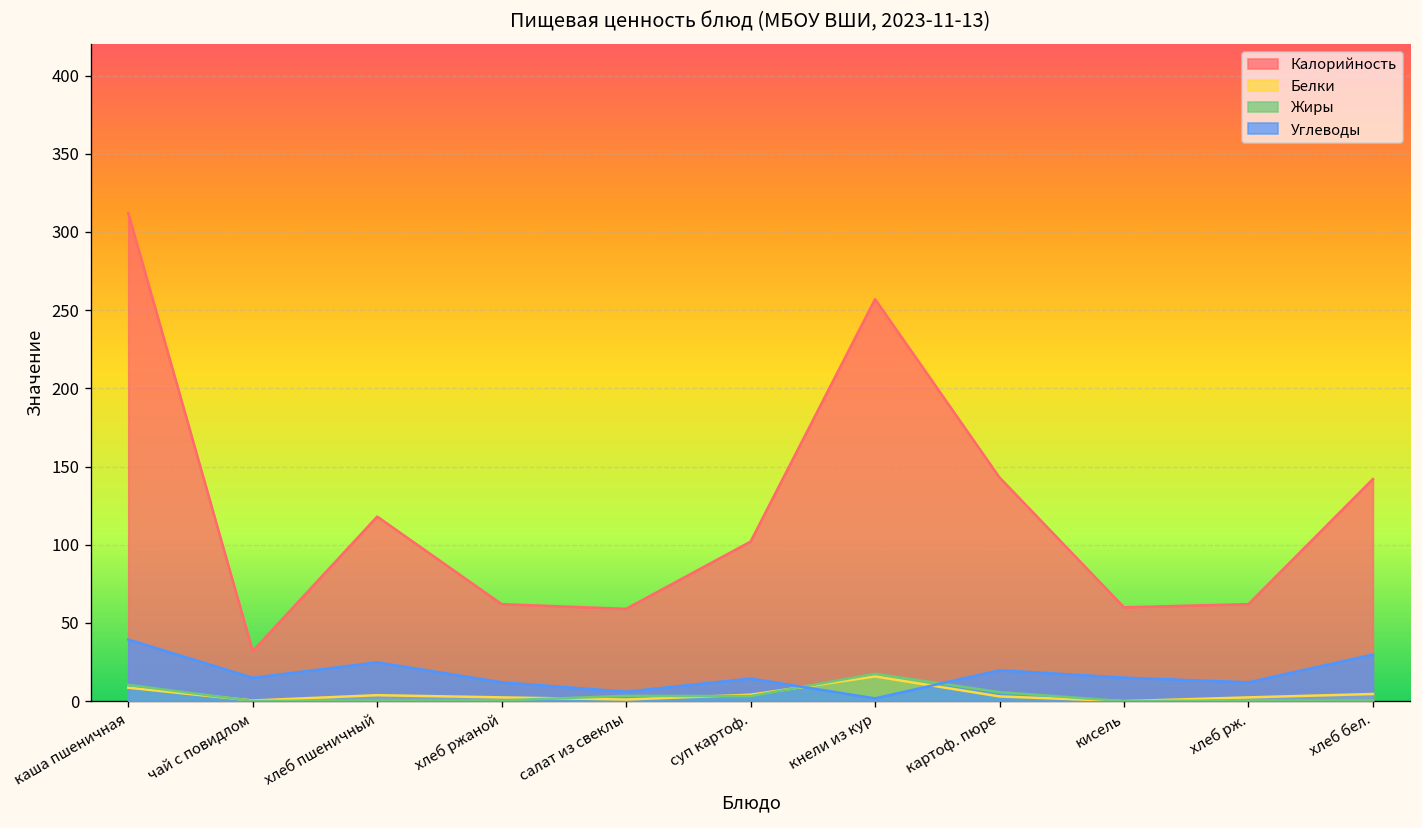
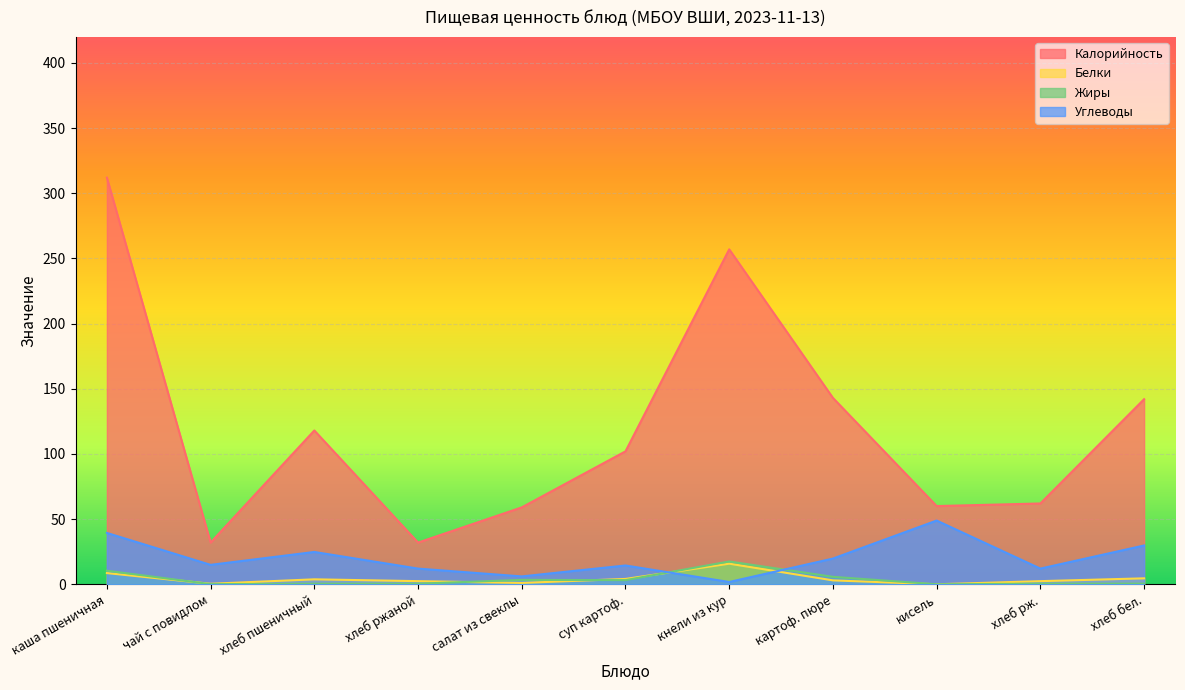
Калорийность, хлеб ржаной: 62 -> 32
Углеводы, кисель: 15 -> 49
